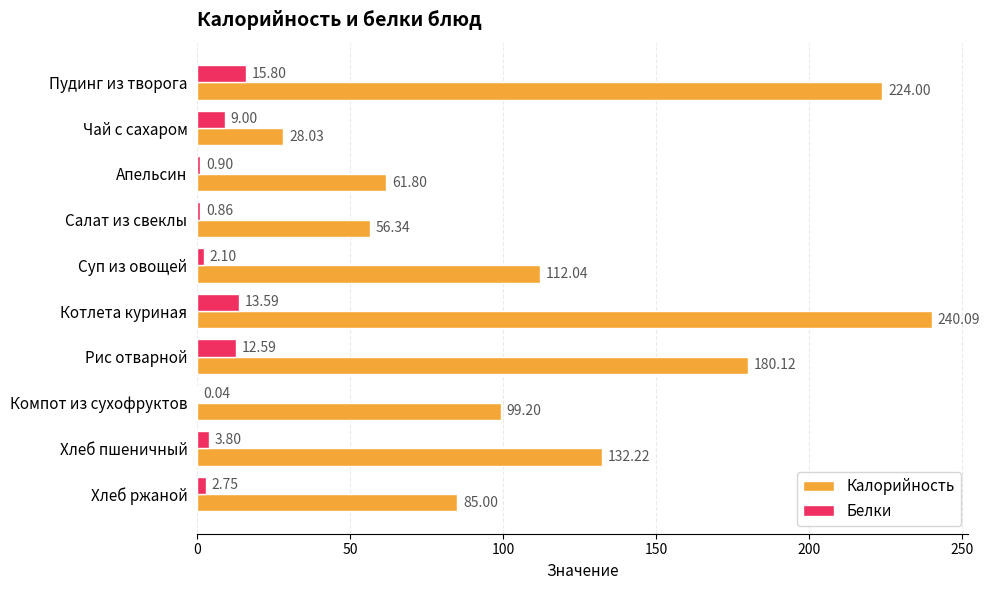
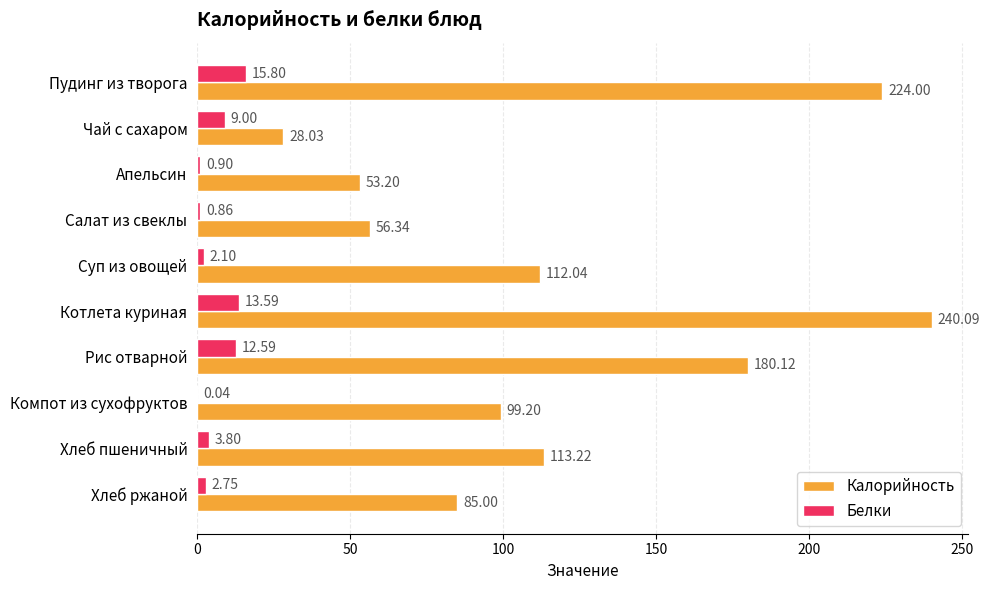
Калорийность, Апельсин: 61.80 -> 53.20
Калорийность, Хлеб пшеничный: 132.22 -> 113.22
